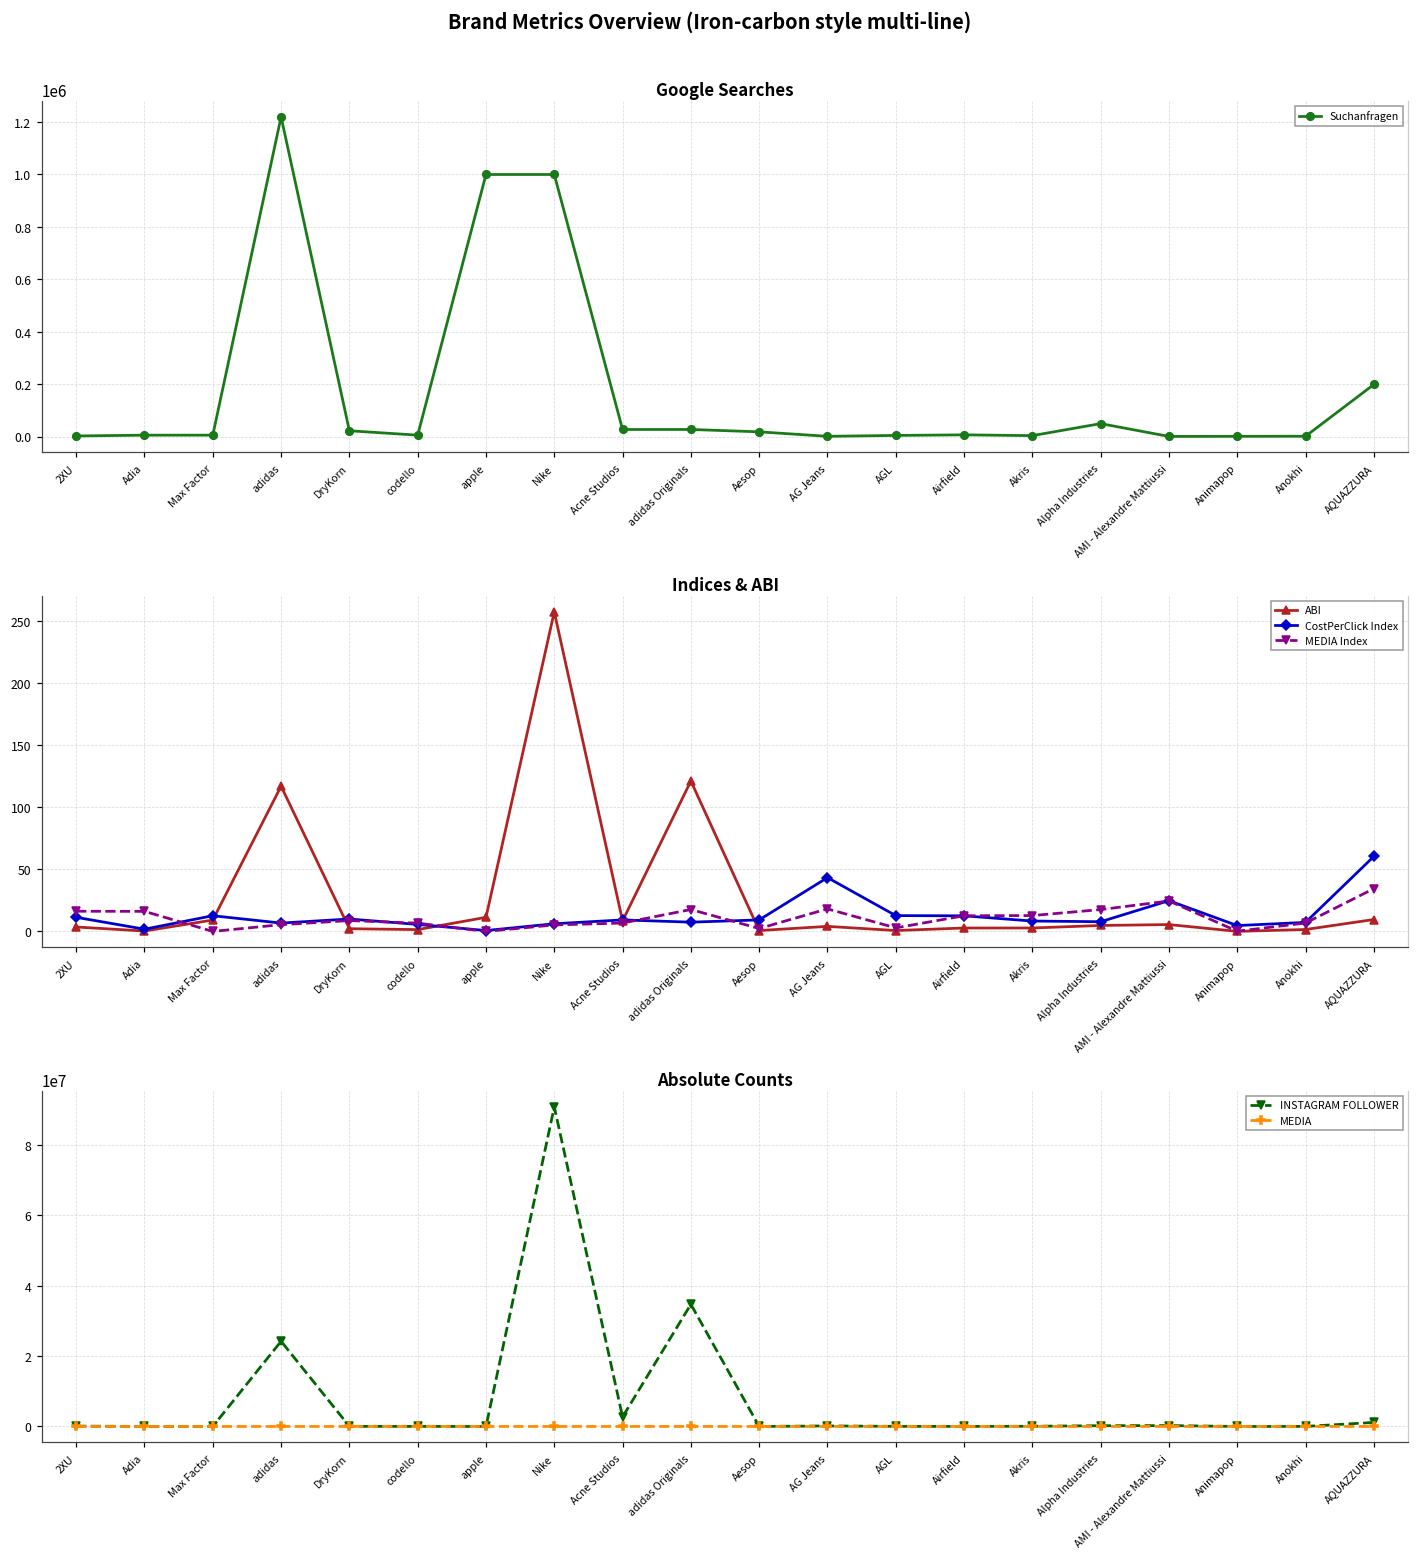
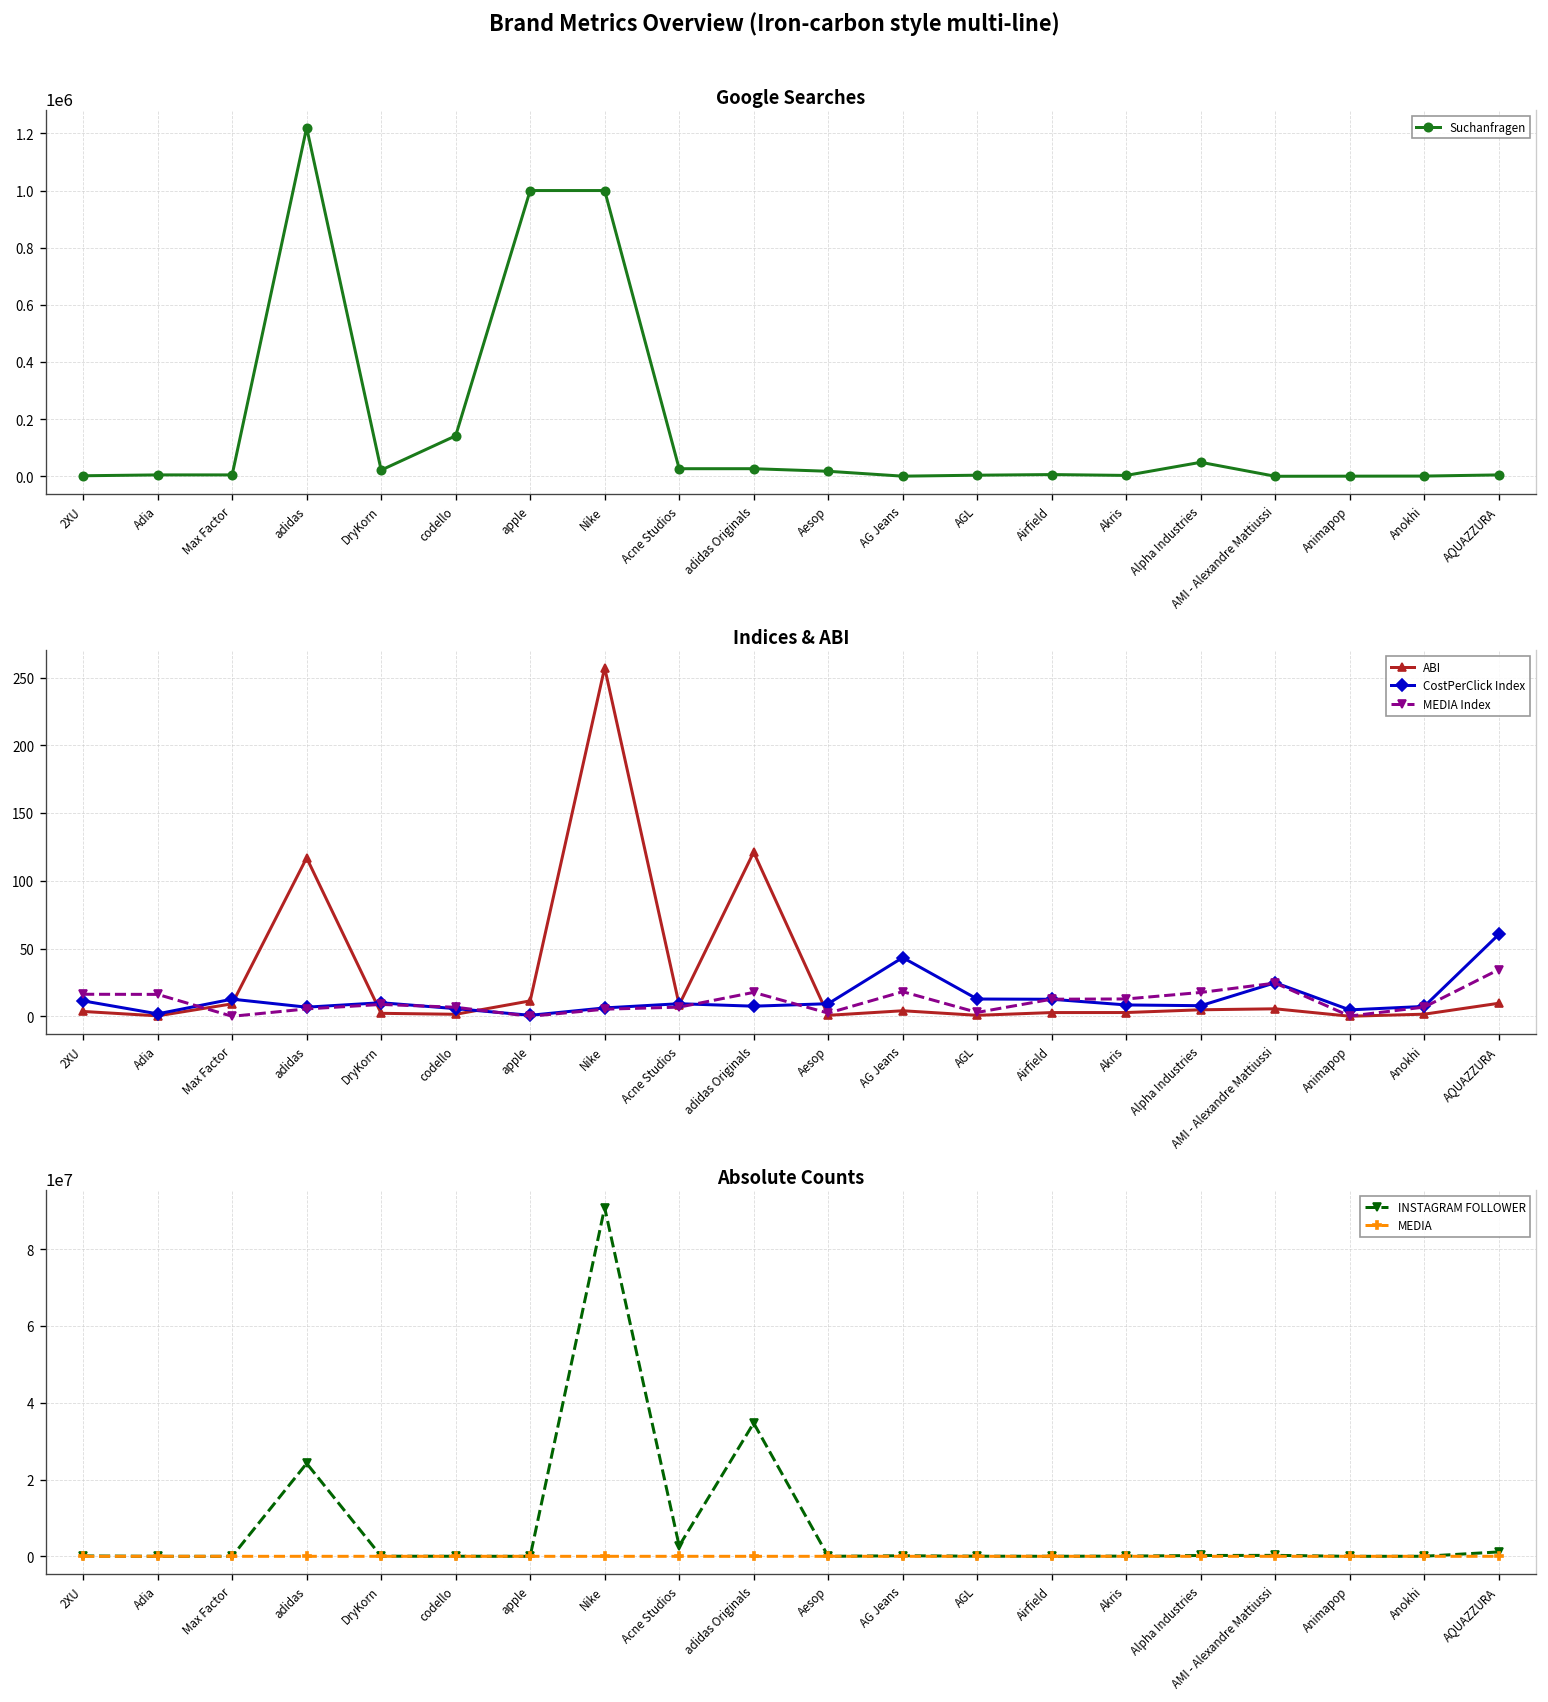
Google Searches, codello: 10000 -> 140000
Google Searches, AQUAZZURA: 200000 -> 10000
